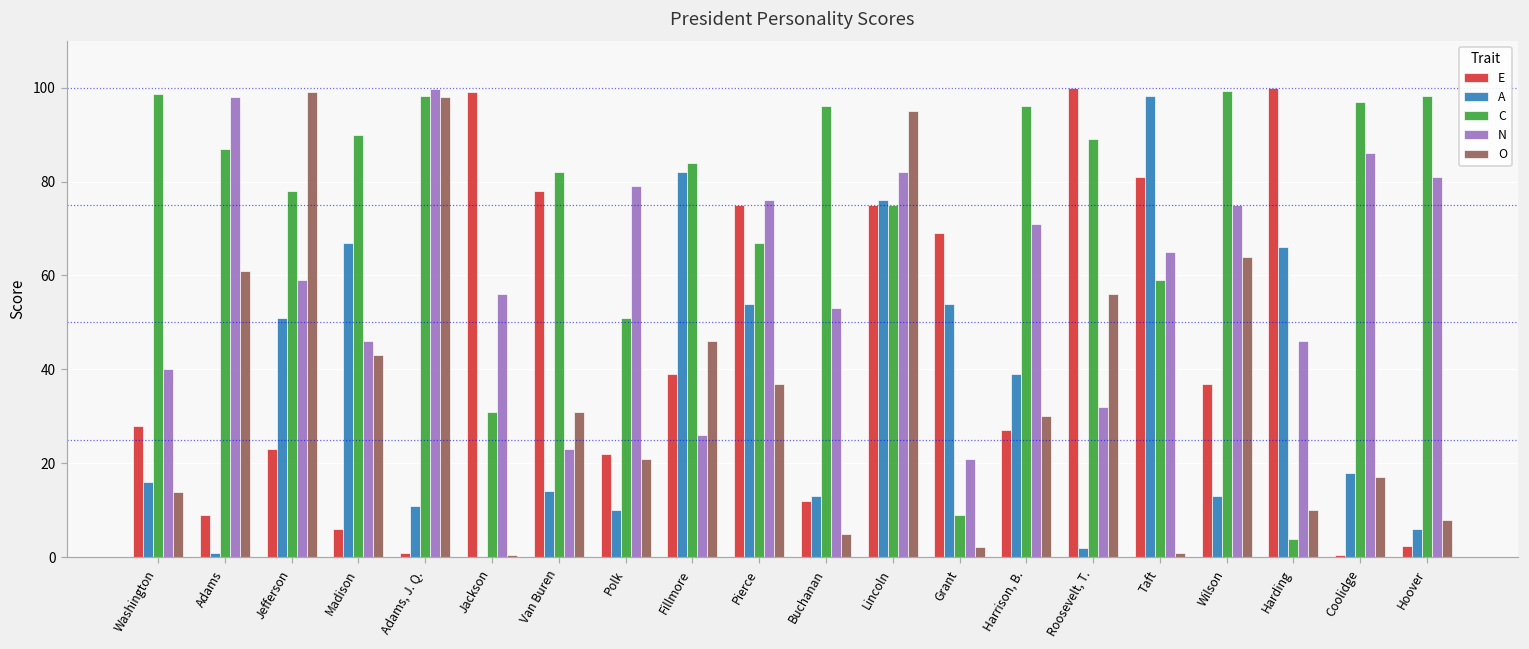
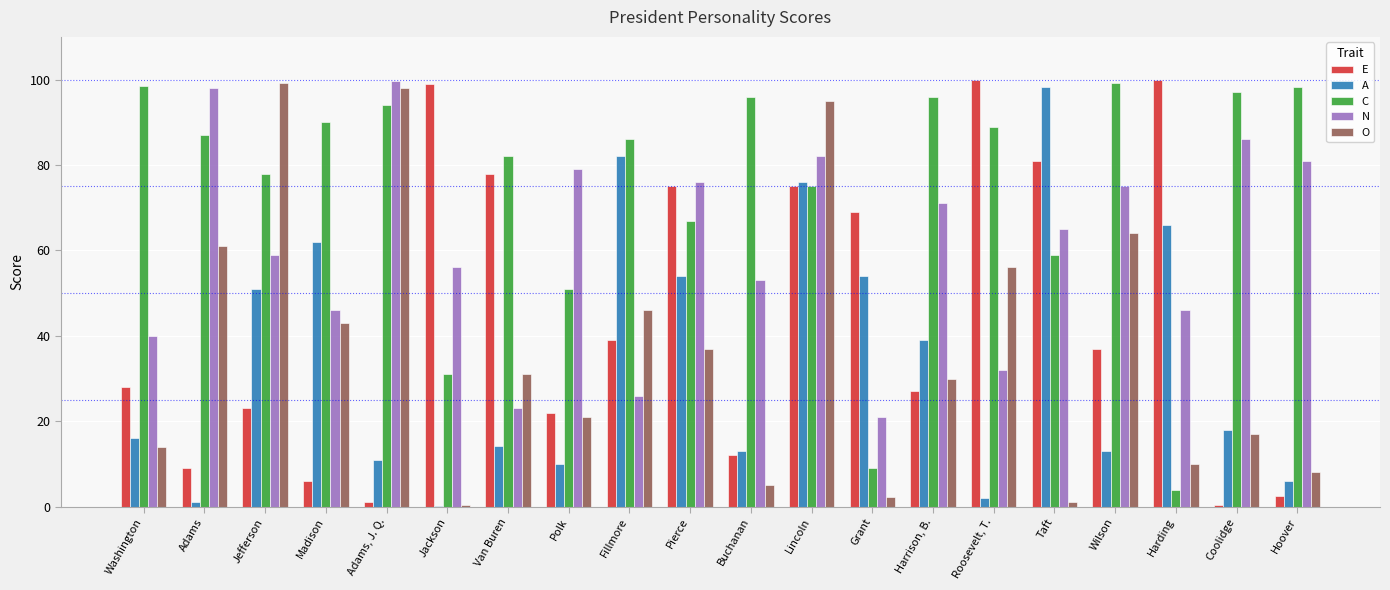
A, Madison: 67 -> 62
C, Adams, J. Q.: 98 -> 94
C, Fillmore: 84 -> 86
